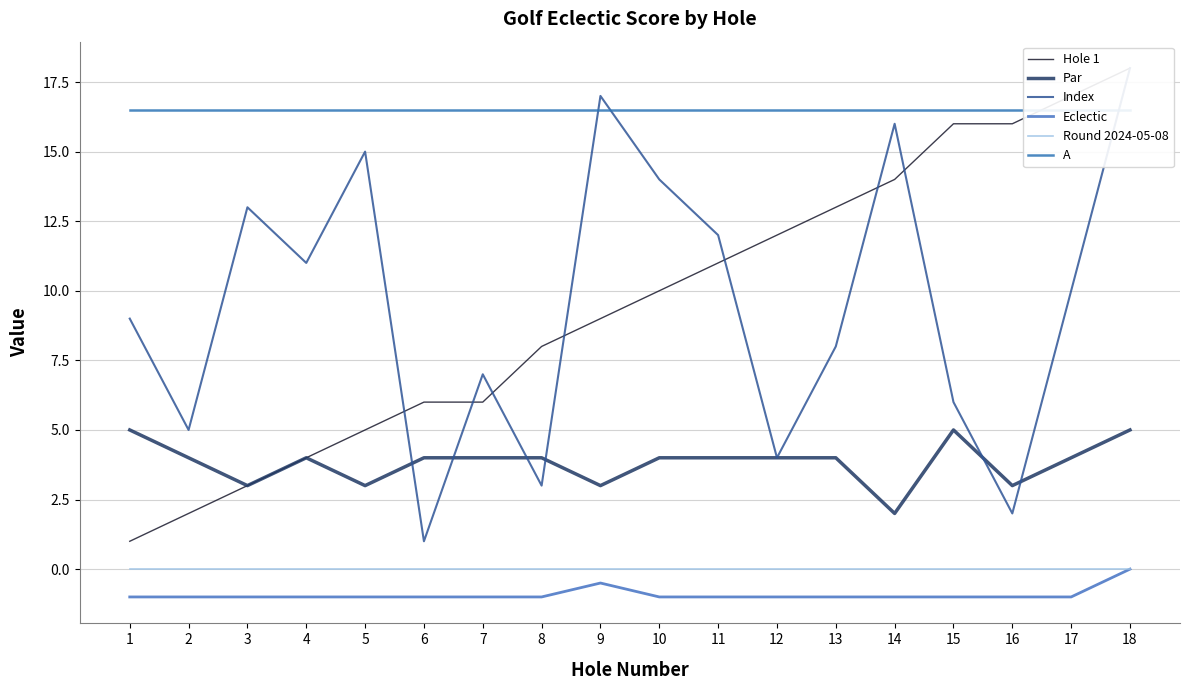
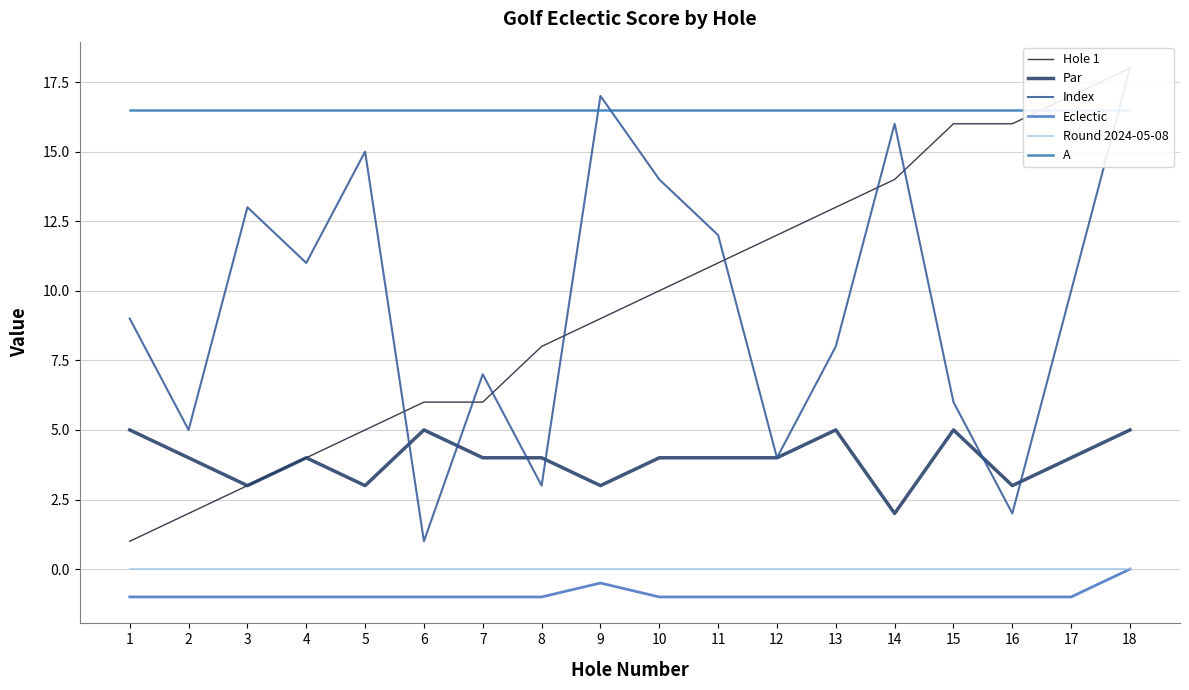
Par, 6: 4 -> 5
Par, 13: 4 -> 5
